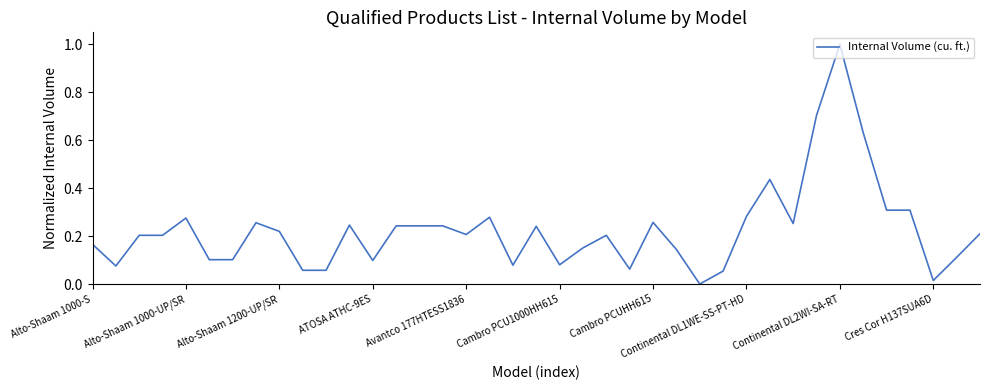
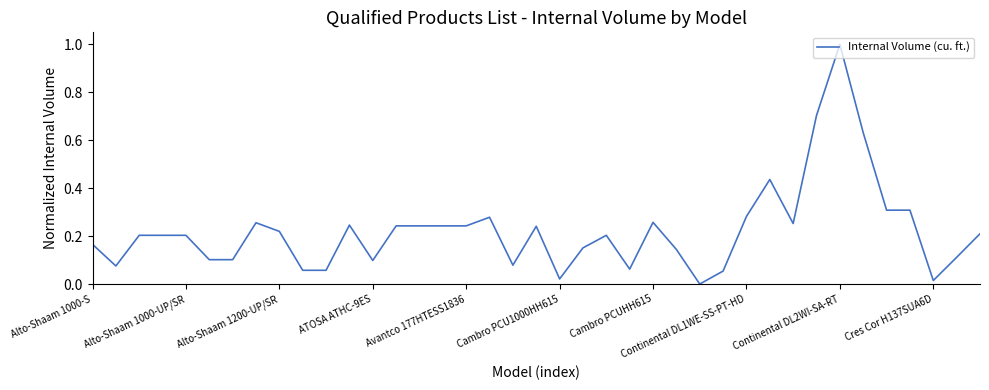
Alto-Shaam 1000-UP/SR: 0.28 -> 0.20
Avantco 177HTESS1836: 0.21 -> 0.24
Cambro PCU1000HH615: 0.08 -> 0.02
